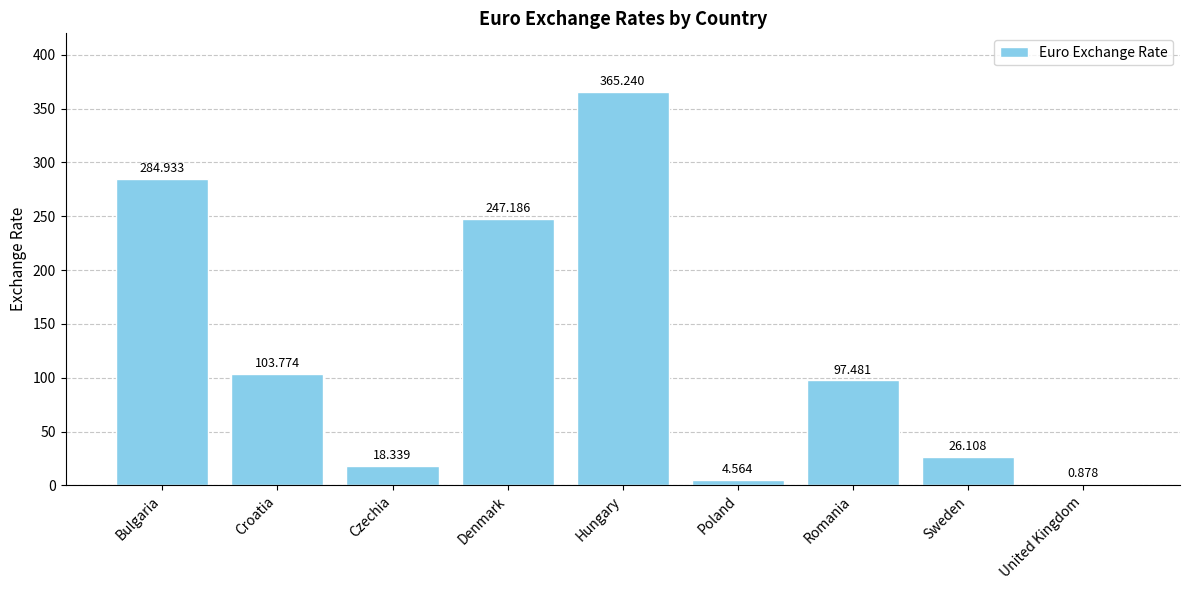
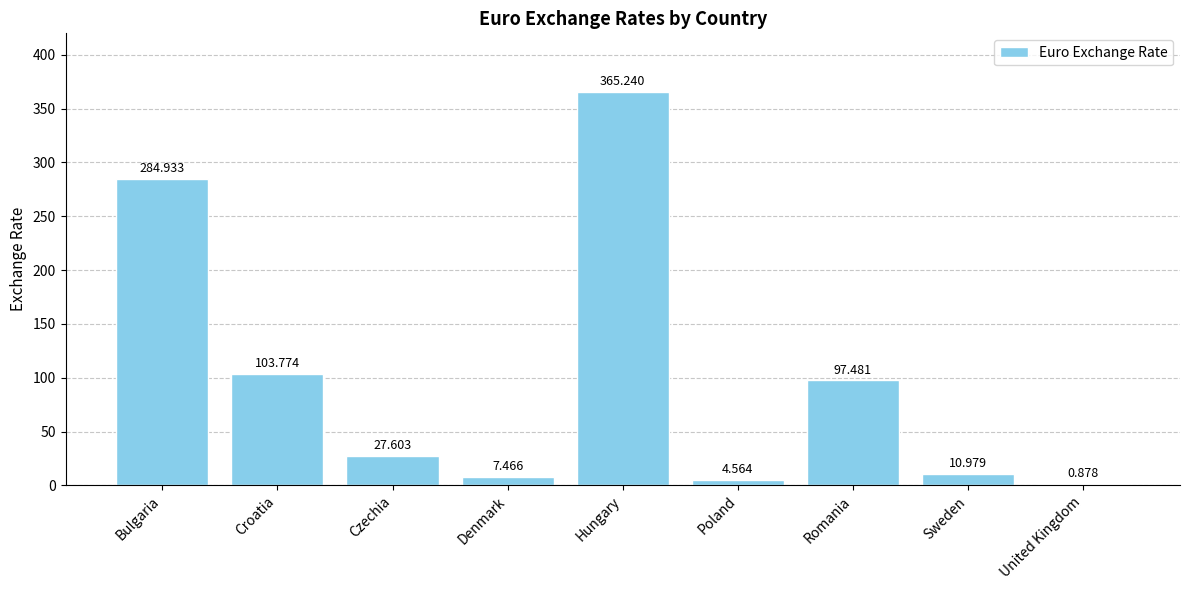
Czechia: 18.339 -> 27.603
Denmark: 247.186 -> 7.466
Sweden: 26.108 -> 10.979
